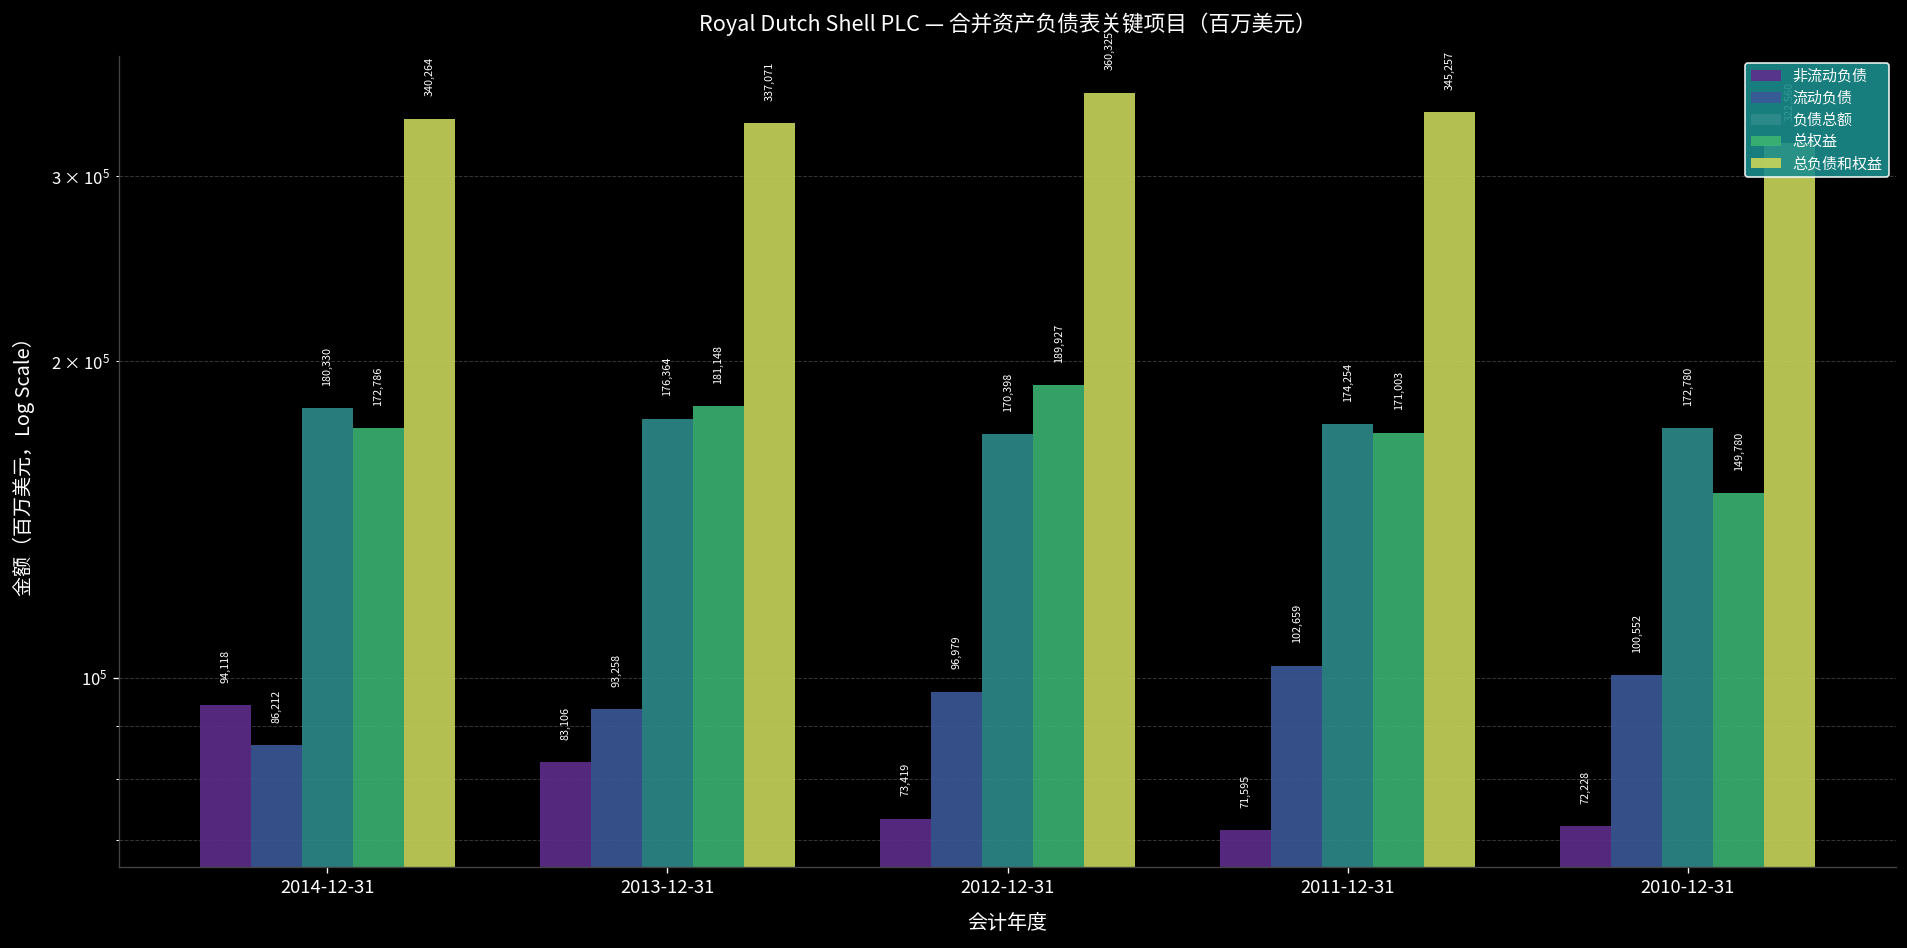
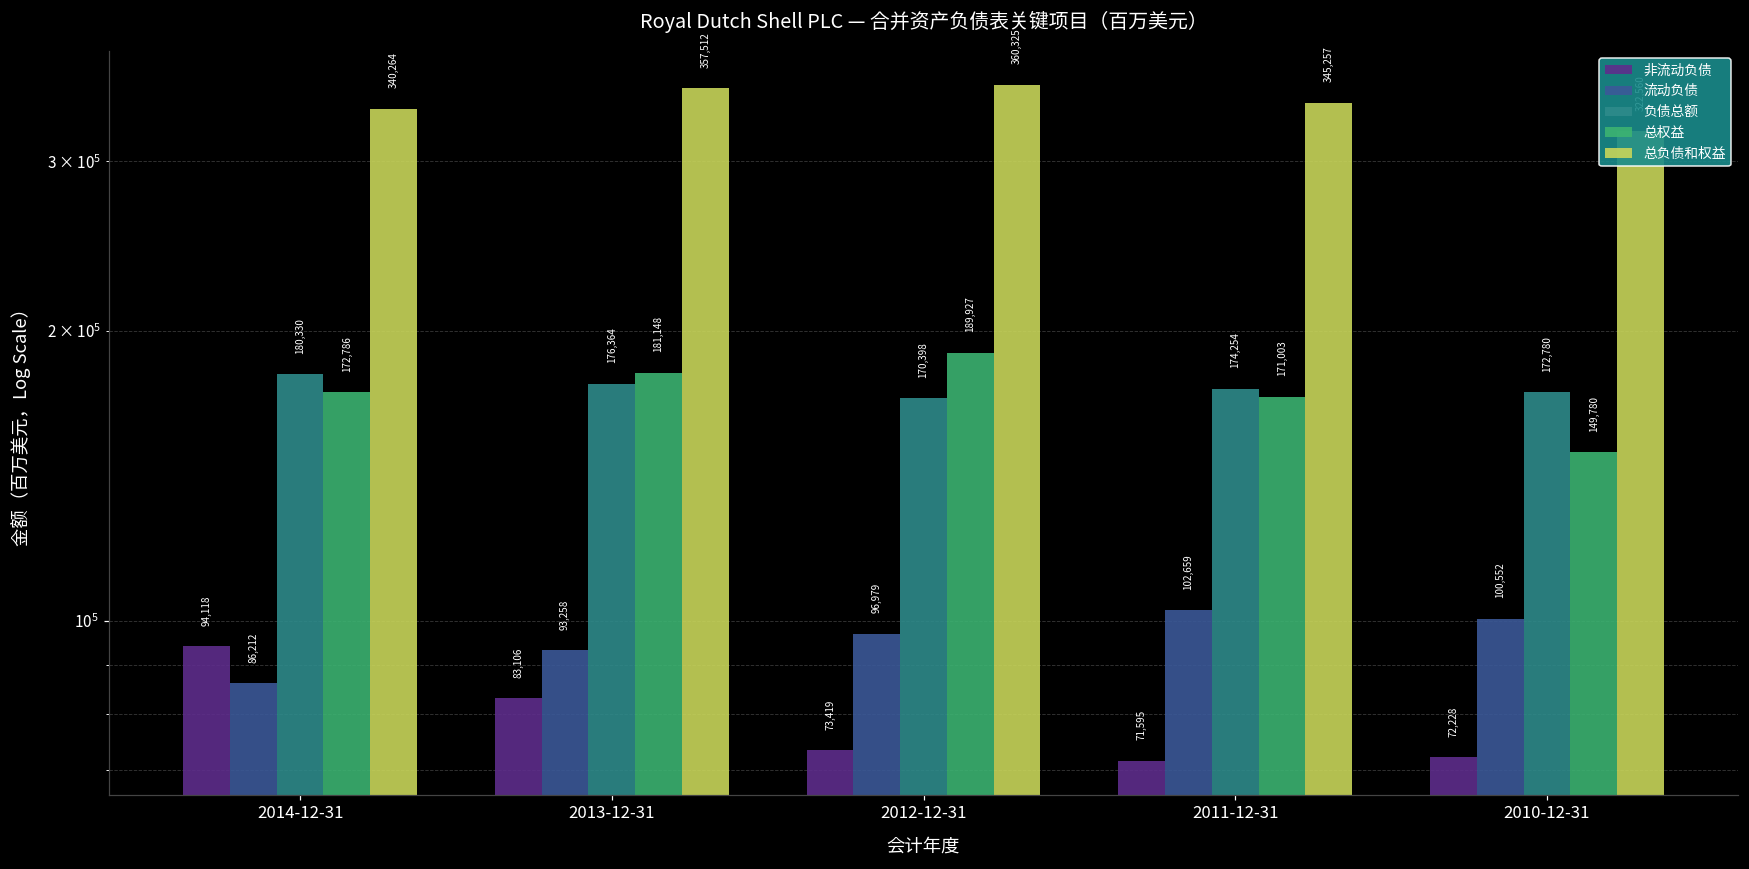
总负债和权益, 2013-12-31: 337,071 -> 357,512
